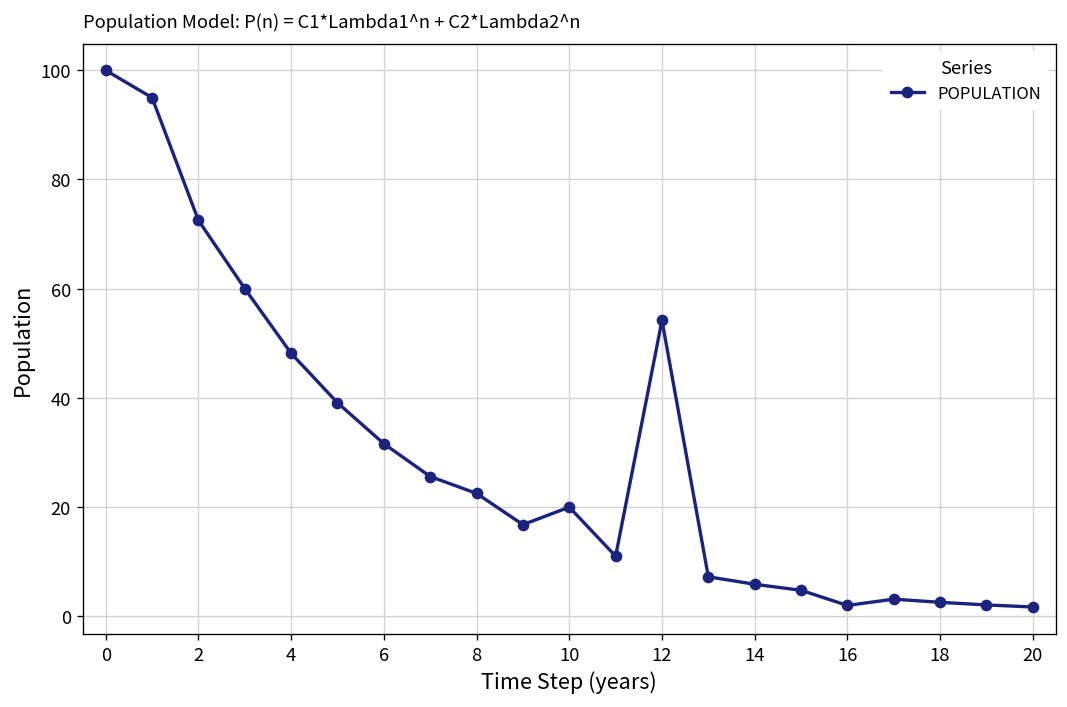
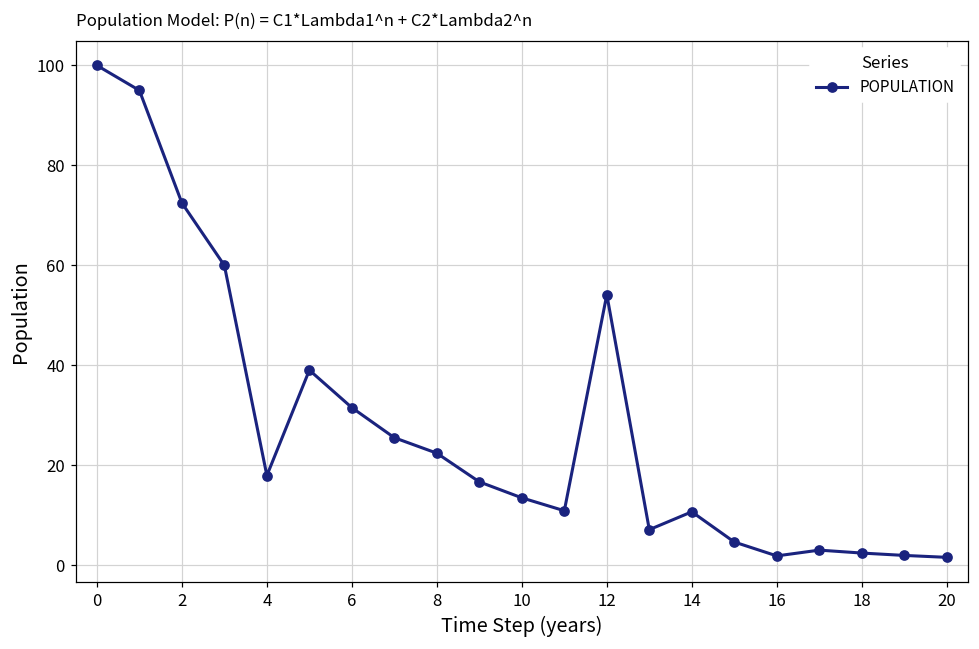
4: 48 -> 18
10: 20 -> 14
14: 6 -> 11
